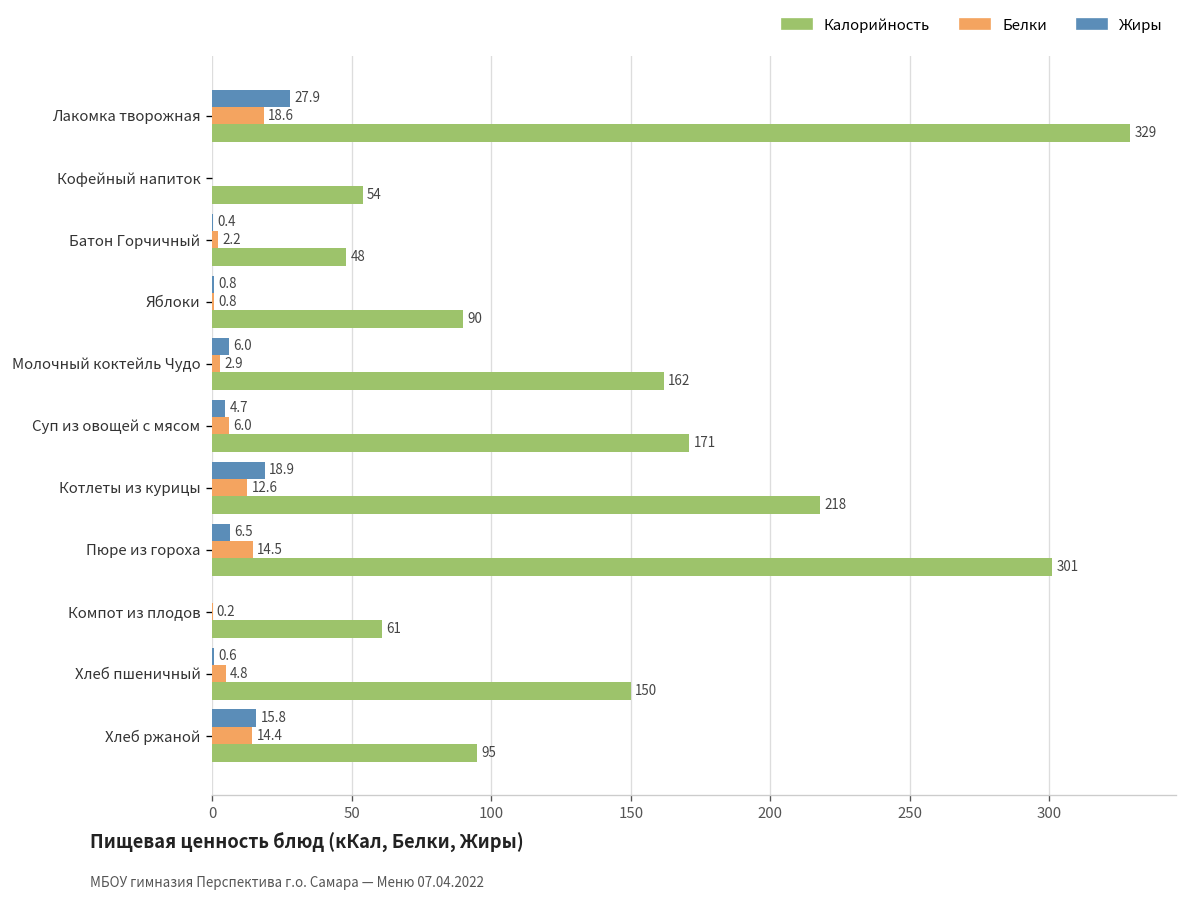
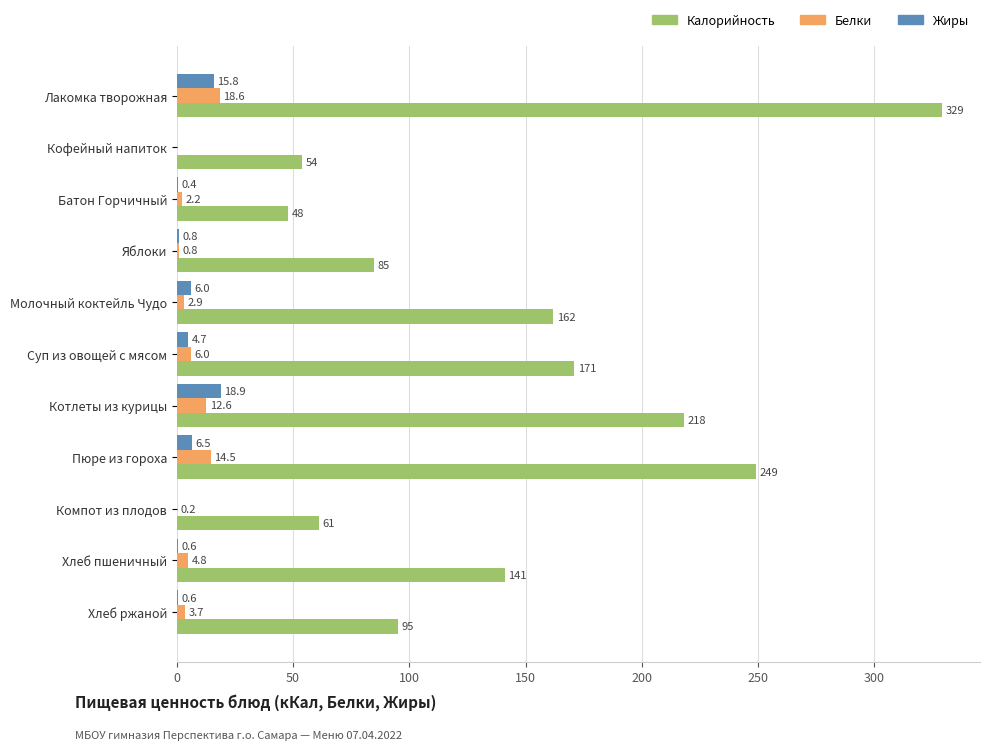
Жиры, Лакомка творожная: 27.9 -> 15.8
Калорийность, Яблоки: 90 -> 85
Калорийность, Пюре из гороха: 301 -> 249
Калорийность, Хлеб пшеничный: 150 -> 141
Жиры, Хлеб ржаной: 15.8 -> 0.6
Белки, Хлеб ржаной: 14.4 -> 3.7
